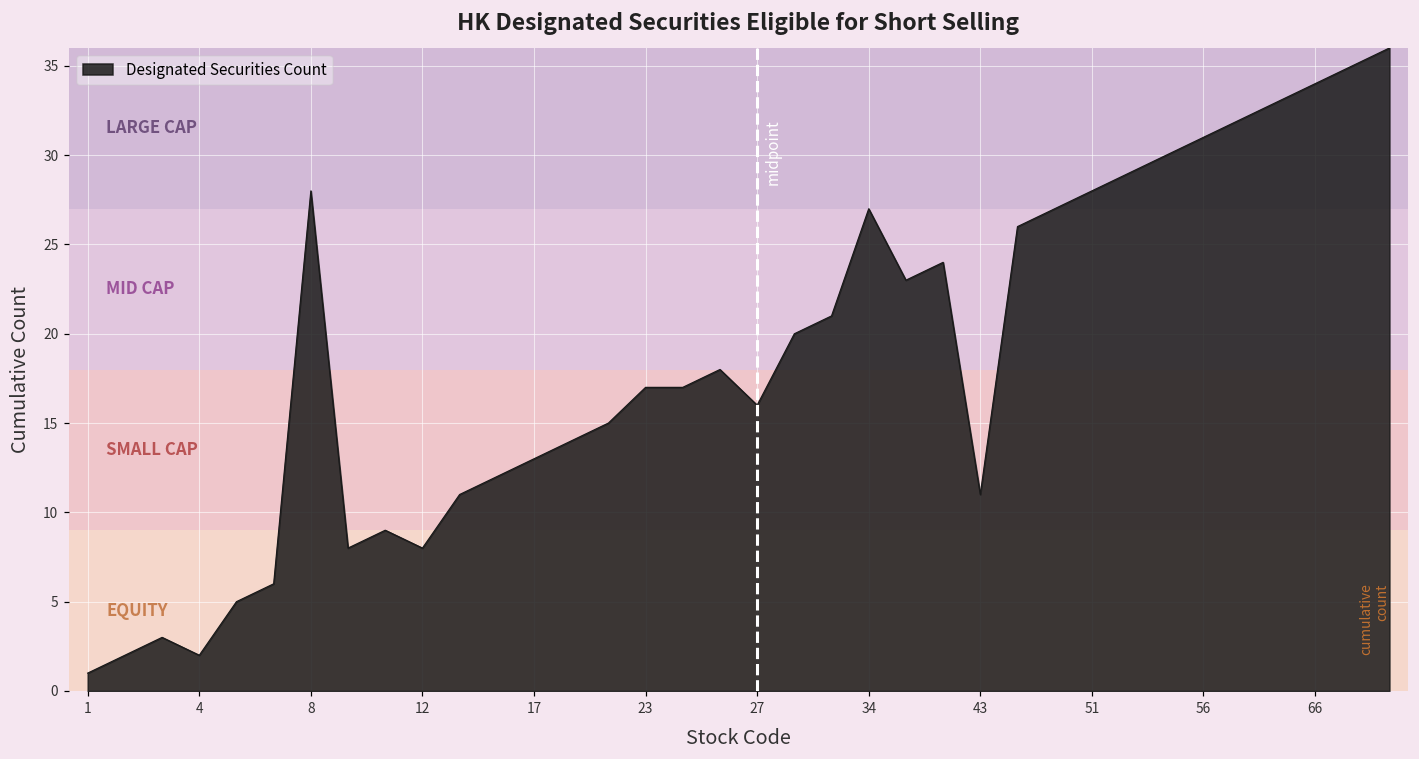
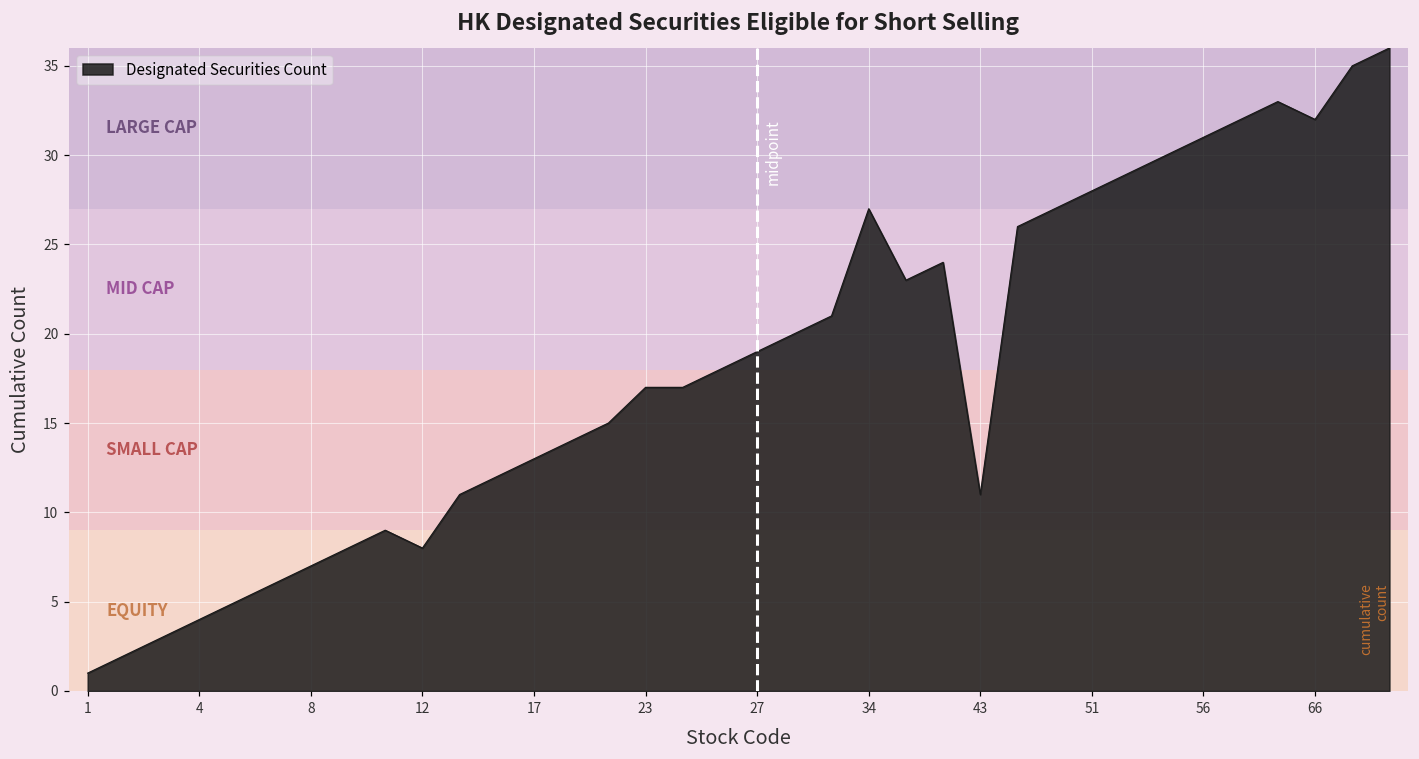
4: 2 -> 4
8: 28 -> 7
27: 16 -> 19
66: 34 -> 32
